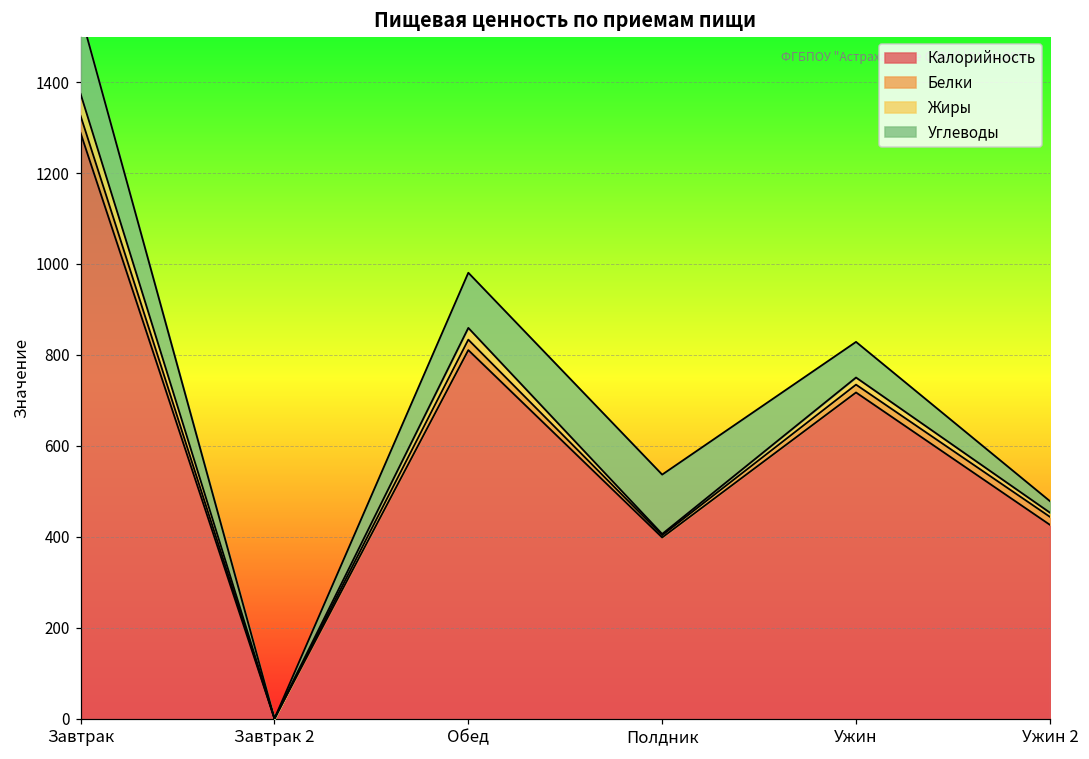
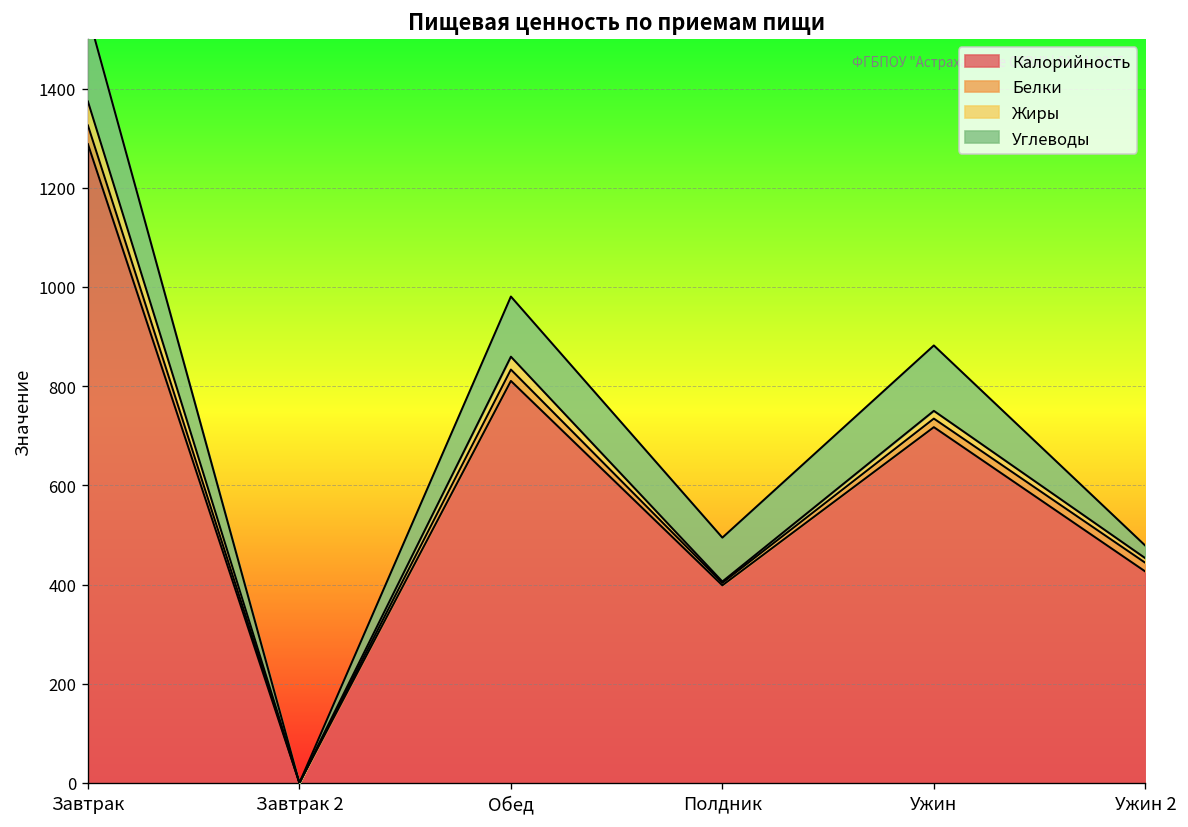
Углеводы, Полдник: 130 -> 90
Углеводы, Ужин: 80 -> 130
